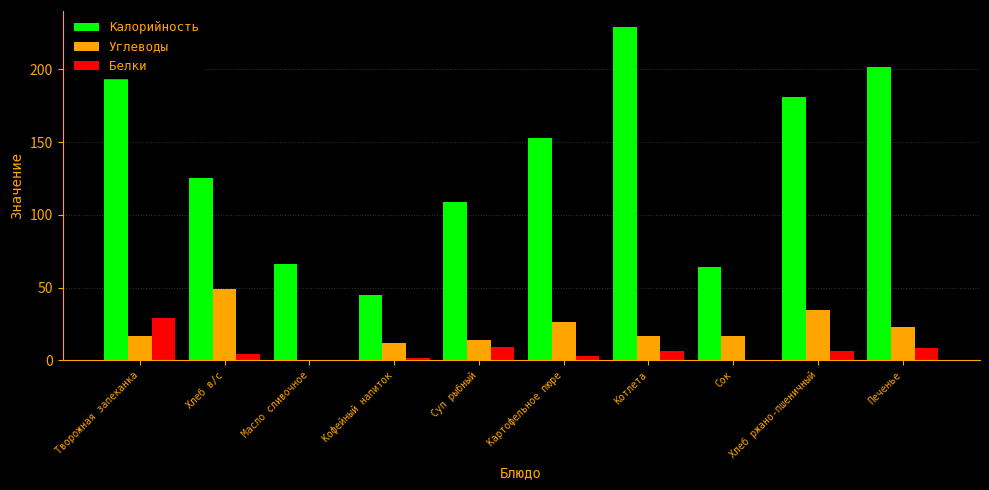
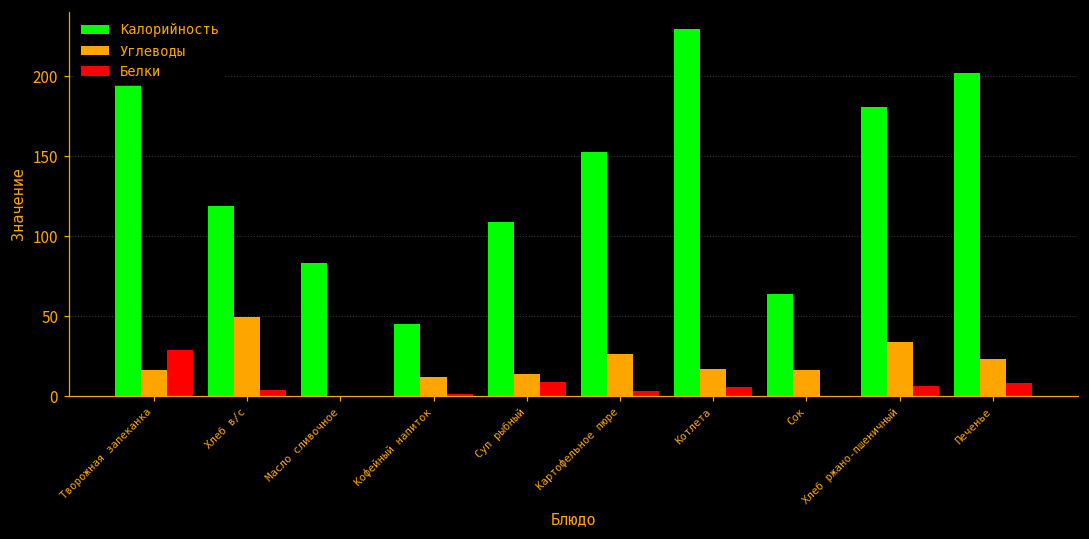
Калорийность, Хлеб в/с: 125 -> 119
Калорийность, Масло сливочное: 66 -> 83
